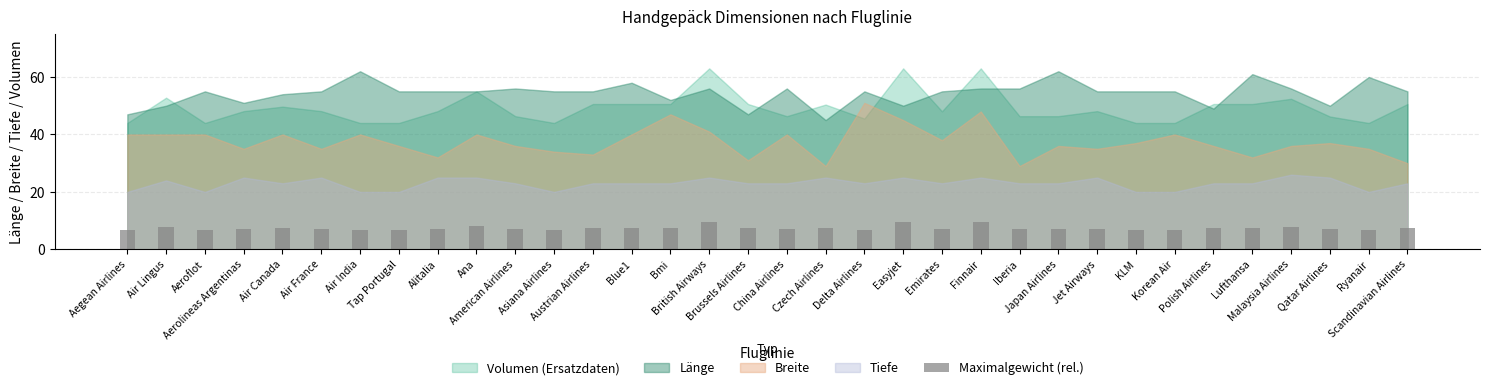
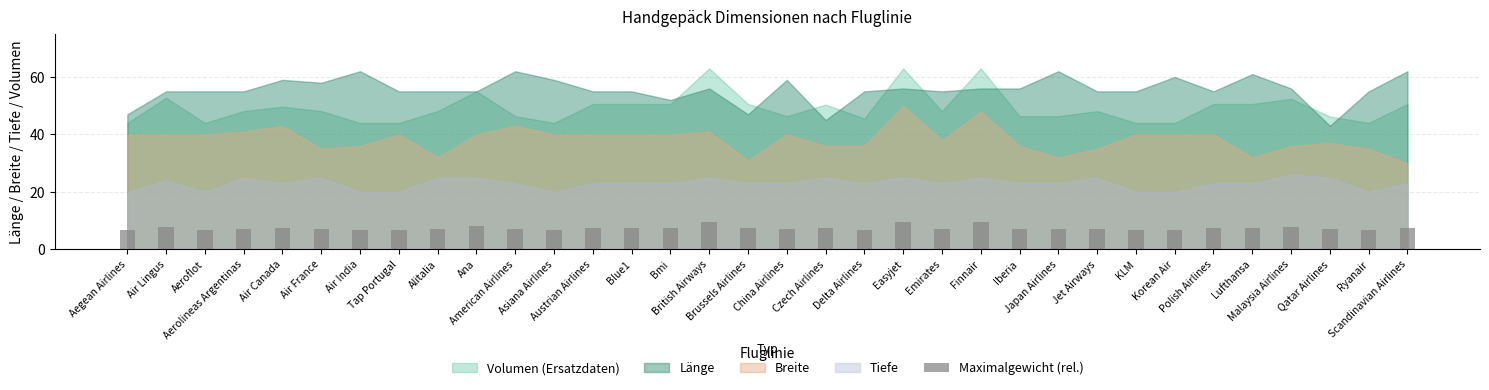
Länge, Air Lingus: 50 -> 55
Länge, Aerolineas Argentinas: 51 -> 55
Breite, Aerolineas Argentinas: 35 -> 41
Länge, Air Canada: 54 -> 59
Breite, Air Canada: 40 -> 43
Länge, Air France: 55 -> 58
Breite, Air India: 40 -> 36
Breite, Tap Portugal: 36 -> 40
Länge, American Airlines: 56 -> 62
Breite, American Airlines: 36 -> 43
Länge, Asiana Airlines: 55 -> 59
Breite, Asiana Airlines: 34 -> 40
Breite, Austrian Airlines: 33 -> 40
Länge, Blue1: 58 -> 55
Breite, Bmi: 47 -> 40
Länge, China Airlines: 56 -> 59
Breite, Czech Airlines: 29 -> 36
Breite, Delta Airlines: 51 -> 36
Länge, Easyjet: 50 -> 56
Breite, Easyjet: 45 -> 50
Breite, Iberia: 29 -> 36
Breite, Japan Airlines: 36 -> 32
Breite, KLM: 37 -> 40
Länge, Korean Air: 55 -> 60
Länge, Polish Airlines: 49 -> 55
Breite, Polish Airlines: 36 -> 40
Länge, Qatar Airlines: 50 -> 43
Länge, Ryanair: 60 -> 55
Länge, Scandinavian Airlines: 55 -> 62
